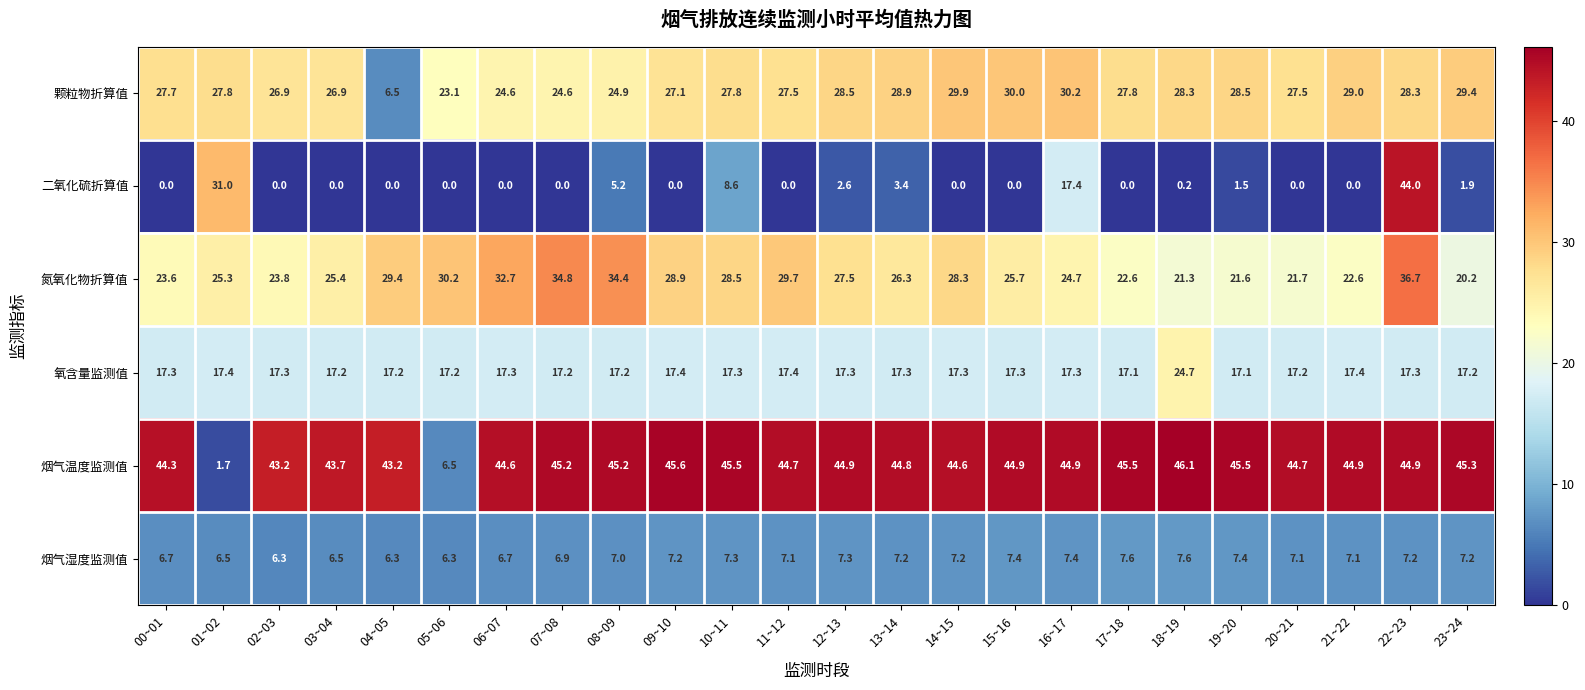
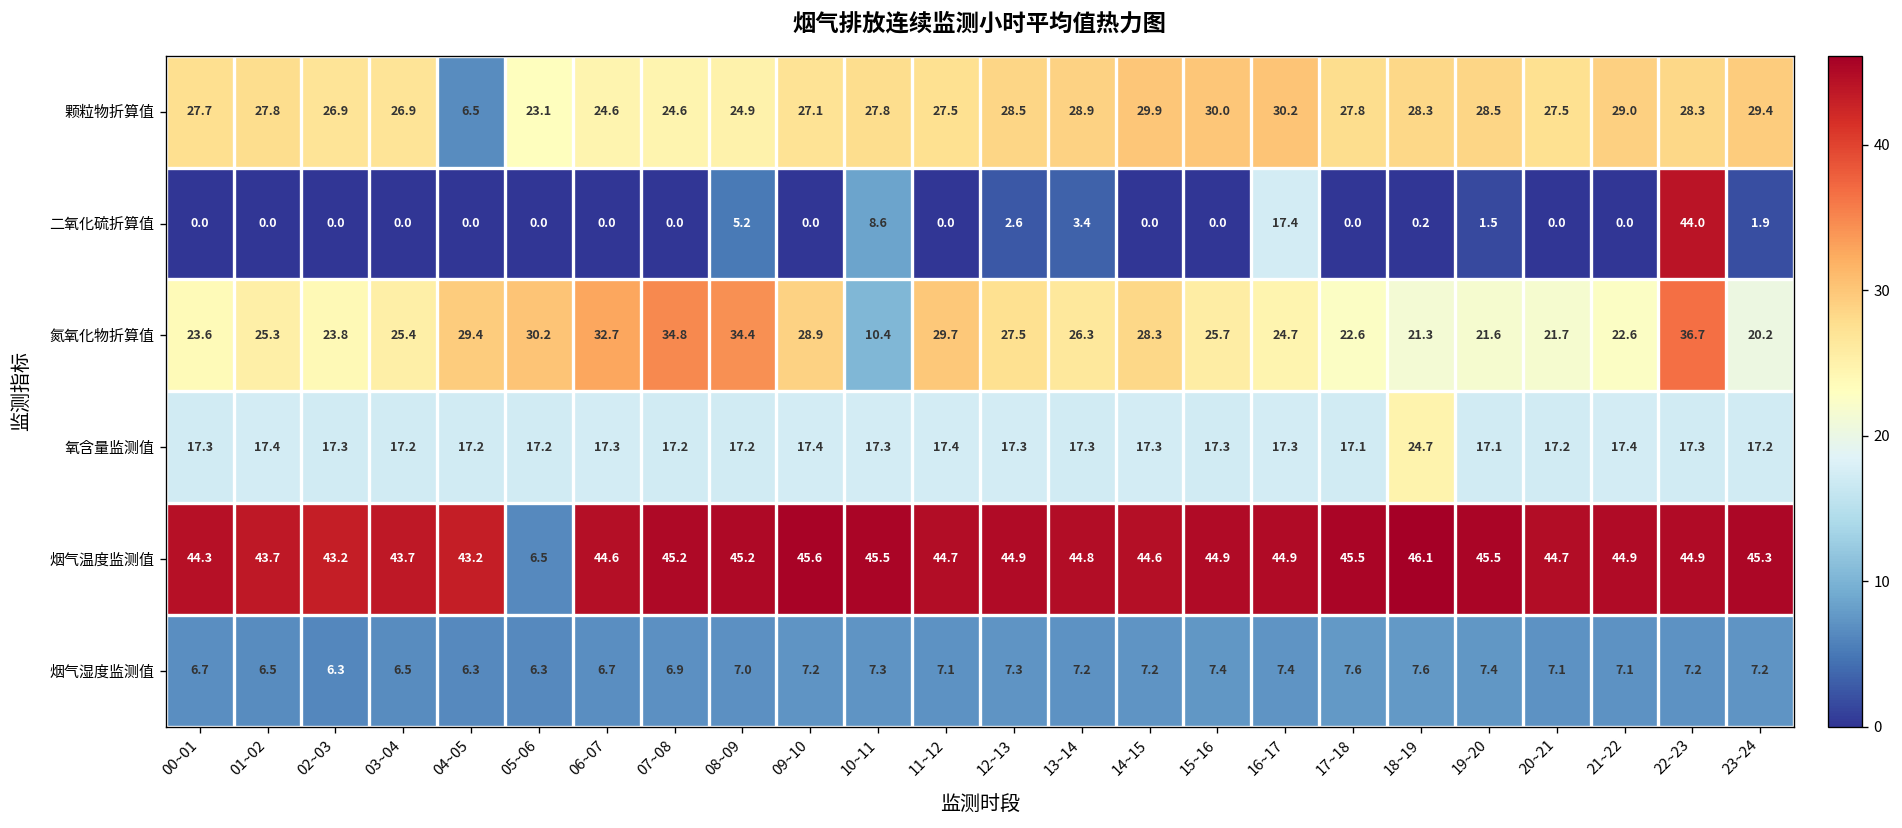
二氧化硫折算值, 01~02: 31.0 -> 0.0
氮氧化物折算值, 10~11: 28.5 -> 10.4
烟气温度监测值, 01~02: 1.7 -> 43.7
